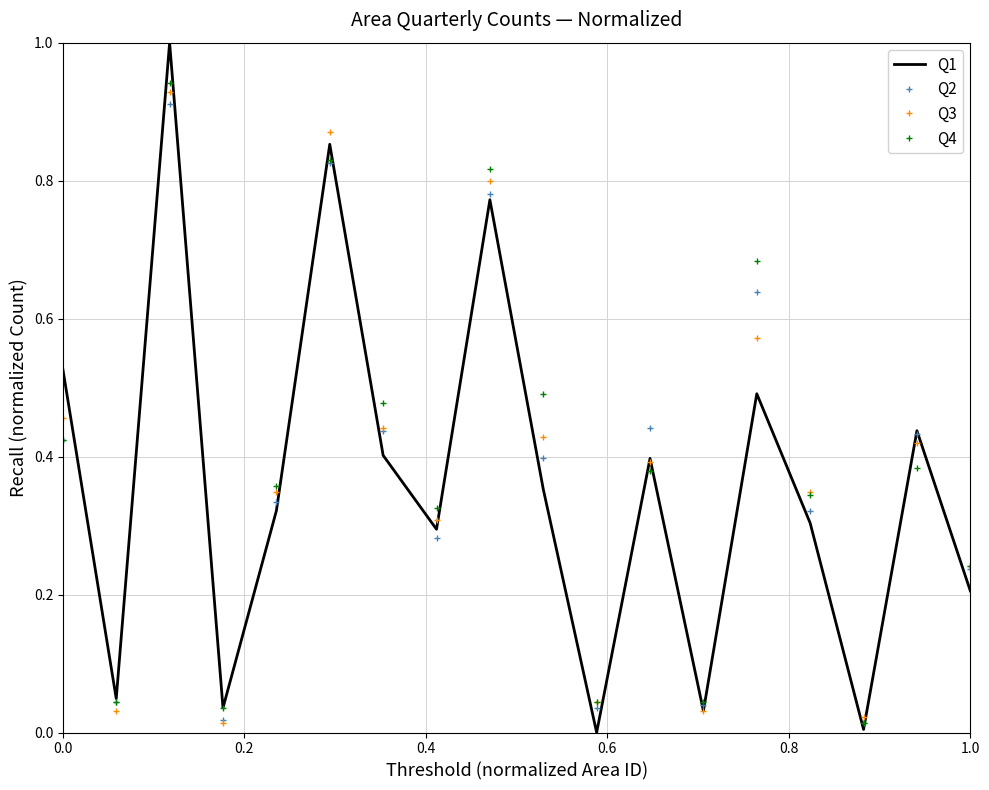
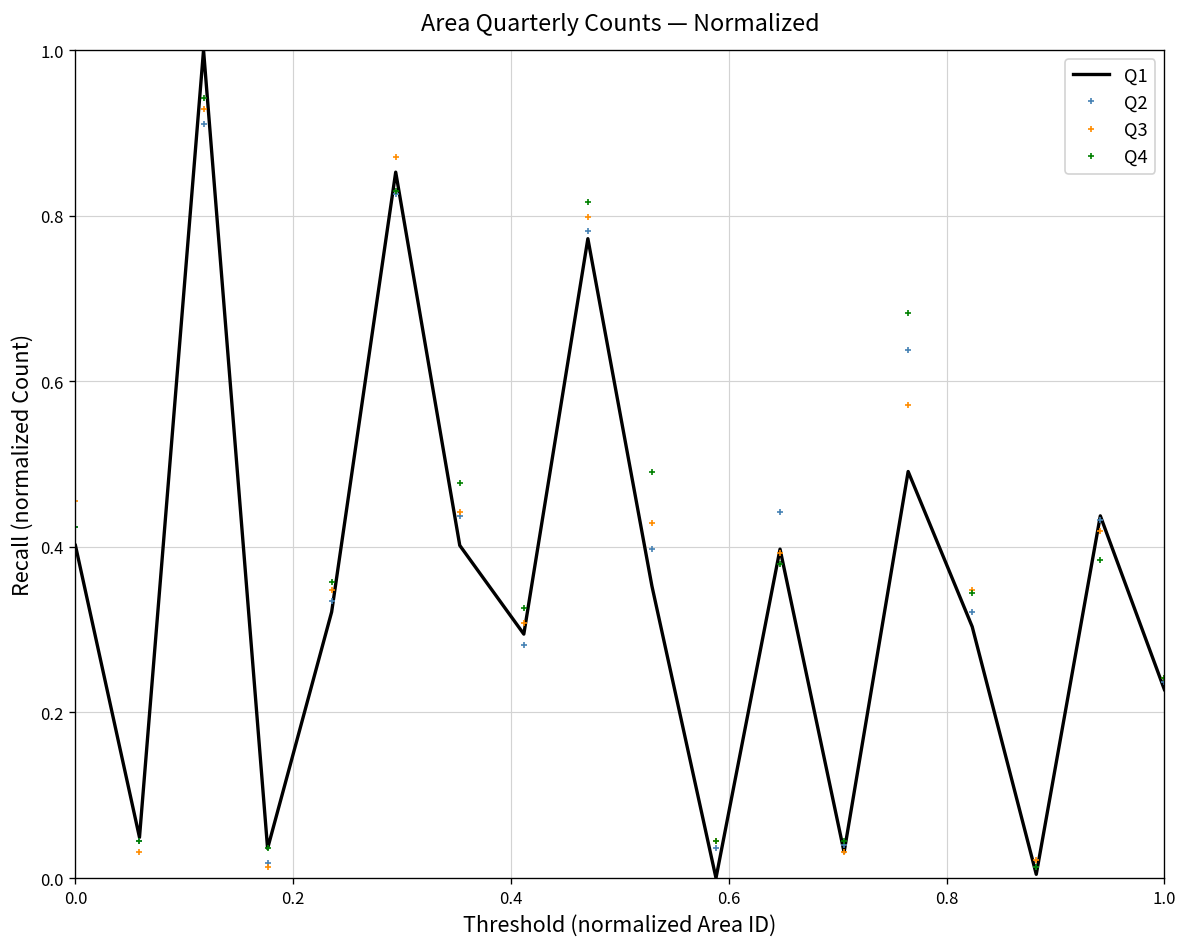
Q1, 0.0: 0.53 -> 0.40
Q1, 1.0: 0.21 -> 0.23
